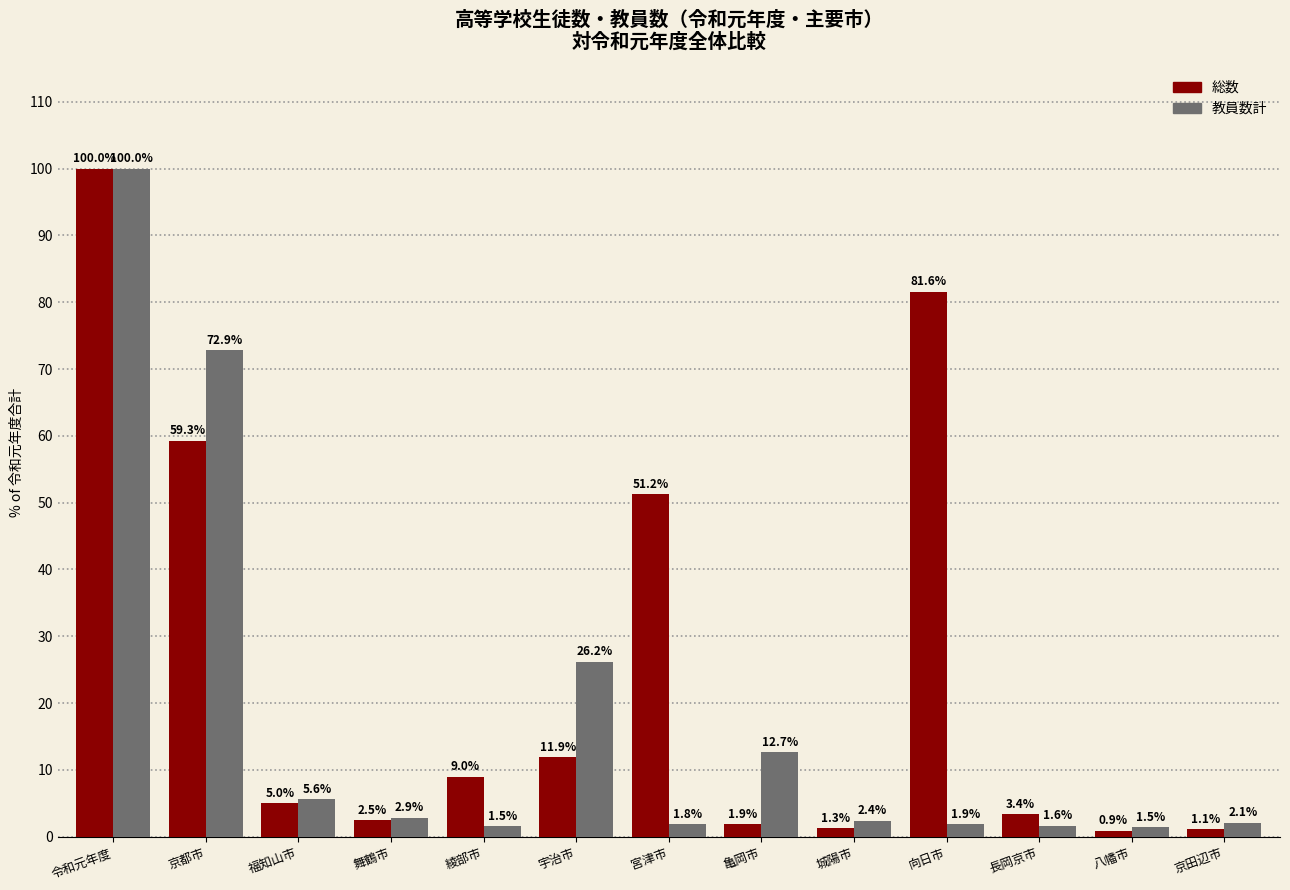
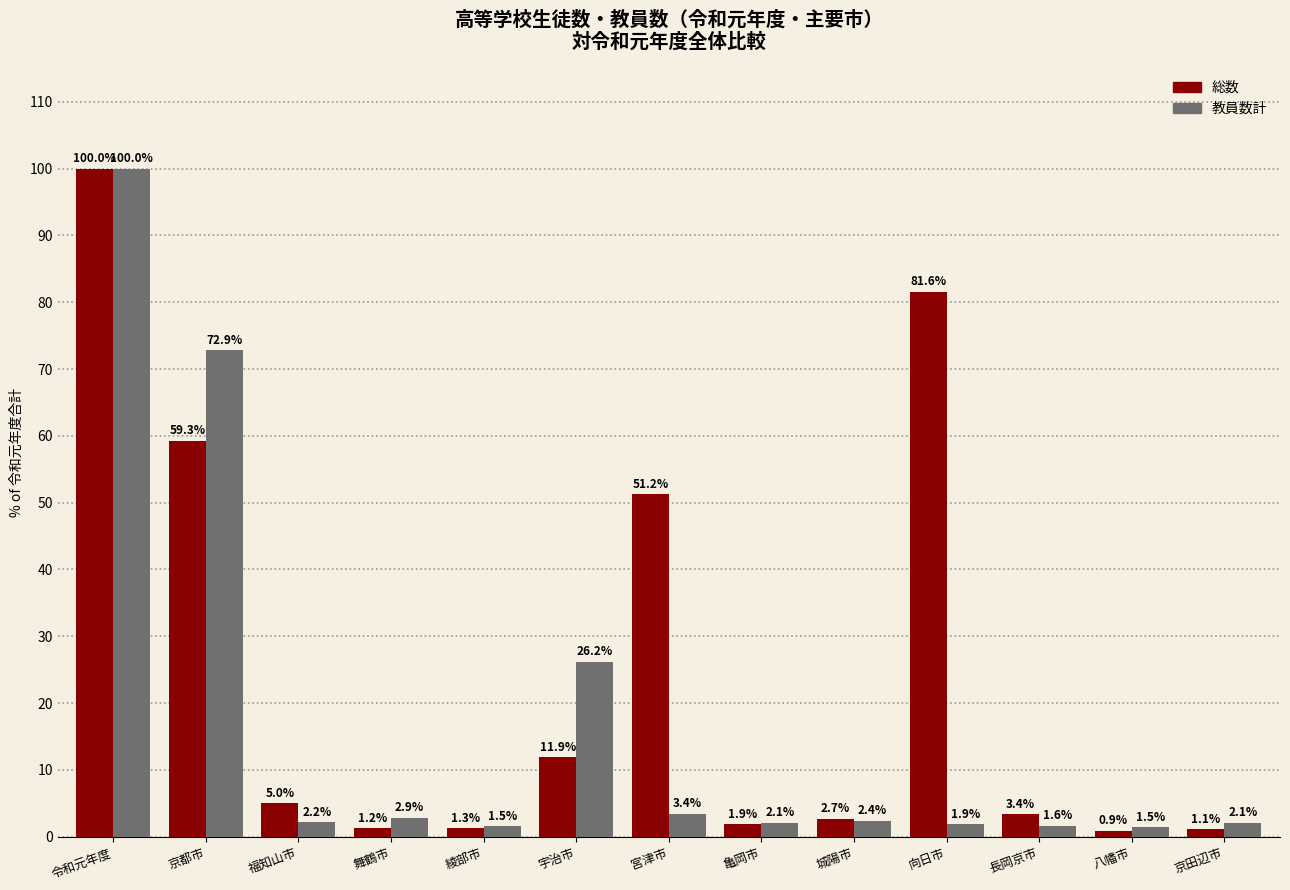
教員数計, 福知山市: 5.6% -> 2.2%
総数, 舞鶴市: 2.5% -> 1.2%
総数, 綾部市: 9.0% -> 1.3%
教員数計, 宮津市: 1.8% -> 3.4%
教員数計, 亀岡市: 12.7% -> 2.1%
総数, 城陽市: 1.3% -> 2.7%
